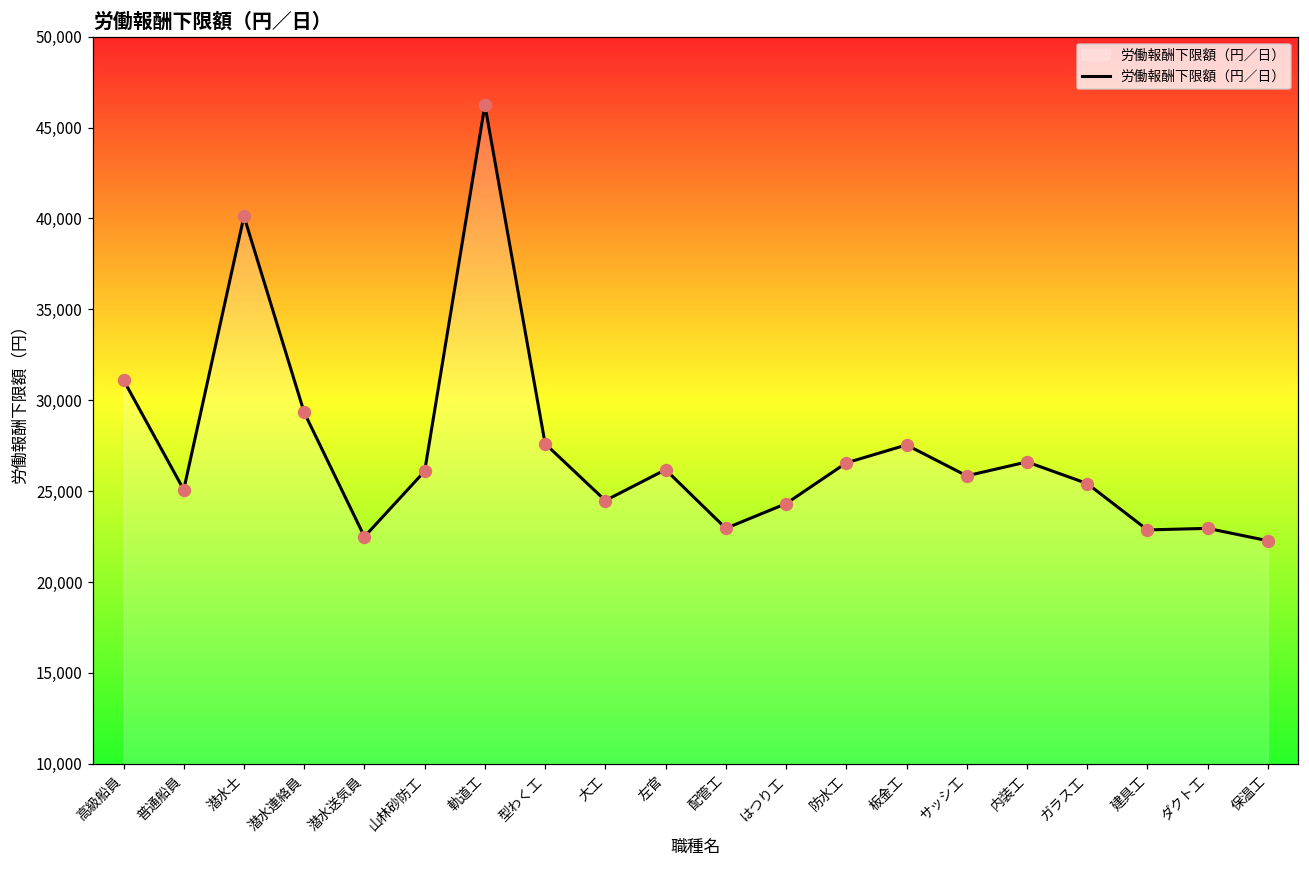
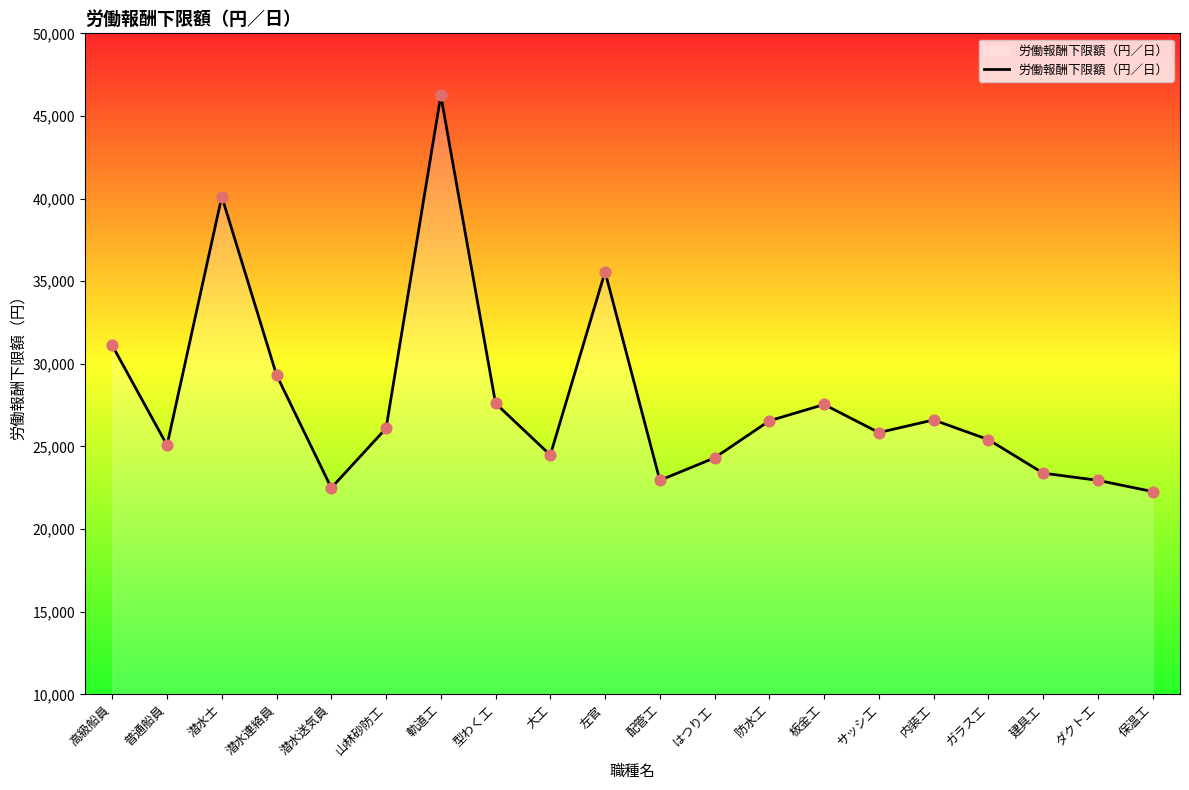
左官: 26,200 -> 35,600
建具工: 22,900 -> 23,400
